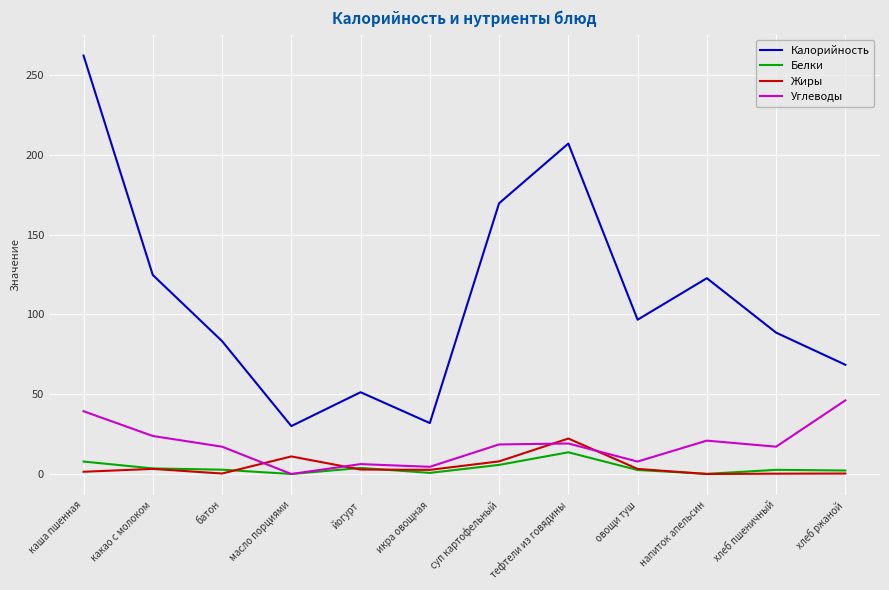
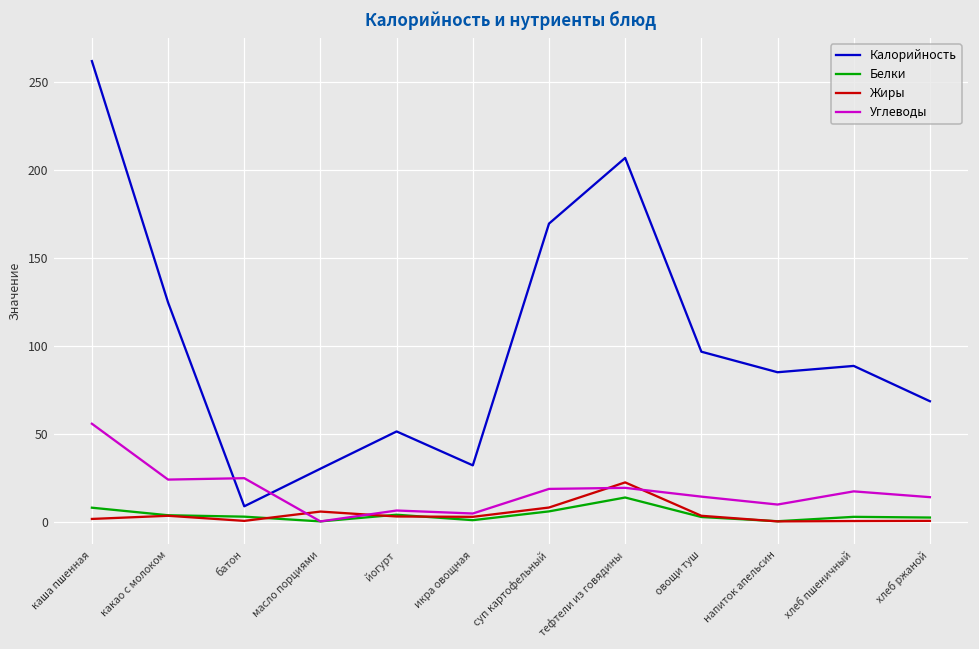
Углеводы, каша пшенная: 39 -> 56
Калорийность, батон: 83 -> 9
Углеводы, батон: 17 -> 25
Жиры, масло порциями: 11 -> 6
Углеводы, овощи туш: 8 -> 14
Калорийность, напиток апельсин: 123 -> 85
Углеводы, напиток апельсин: 21 -> 10
Углеводы, хлеб ржаной: 46 -> 14
